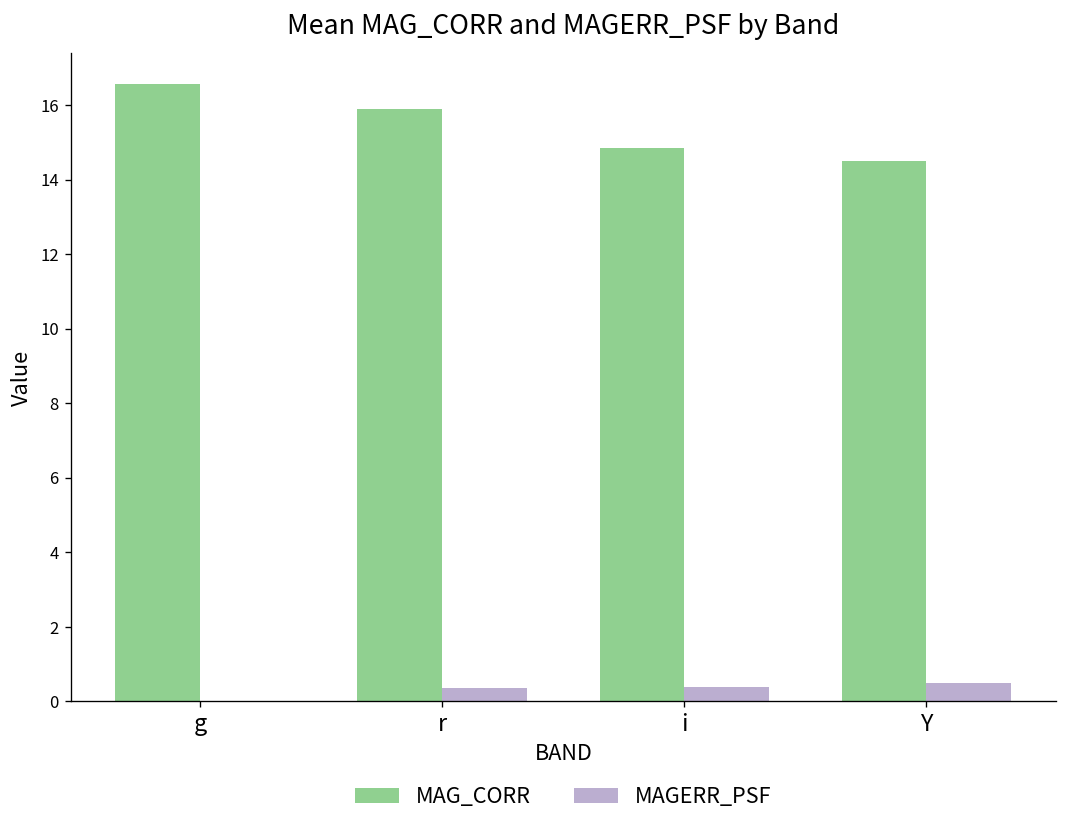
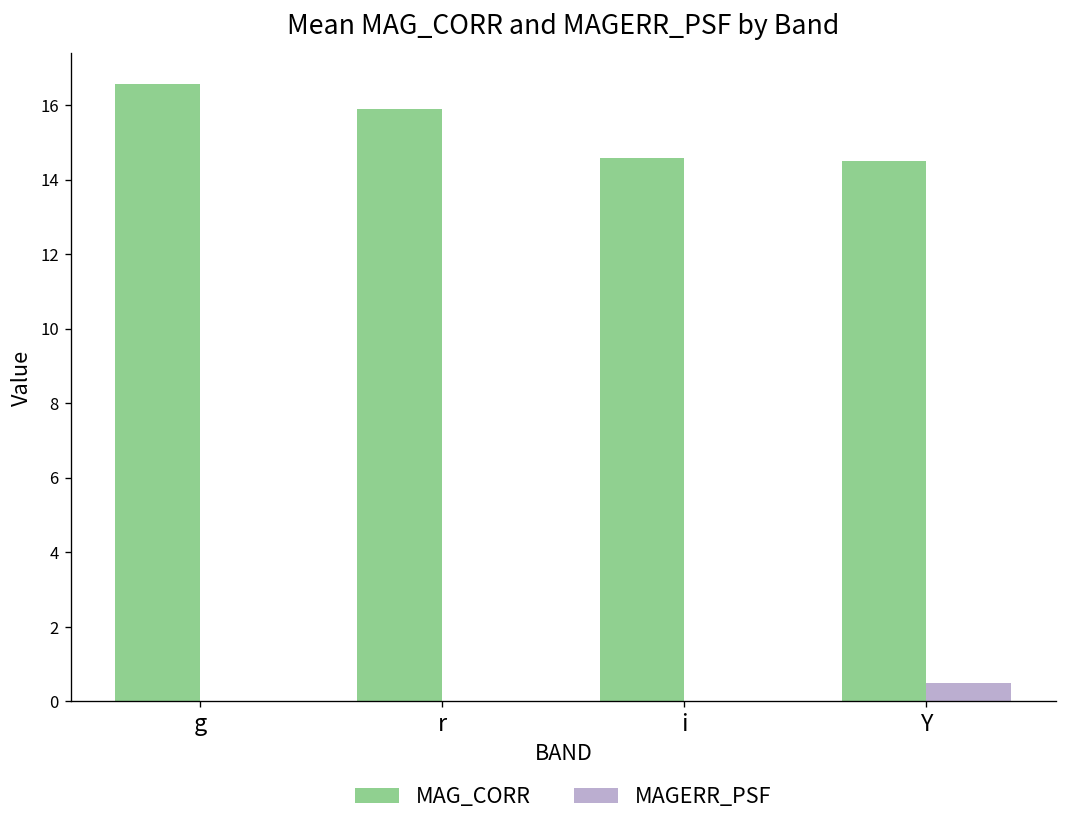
MAGERR_PSF, r: 0.4 -> 0.0
MAG_CORR, i: 14.8 -> 14.6
MAGERR_PSF, i: 0.4 -> 0.0
